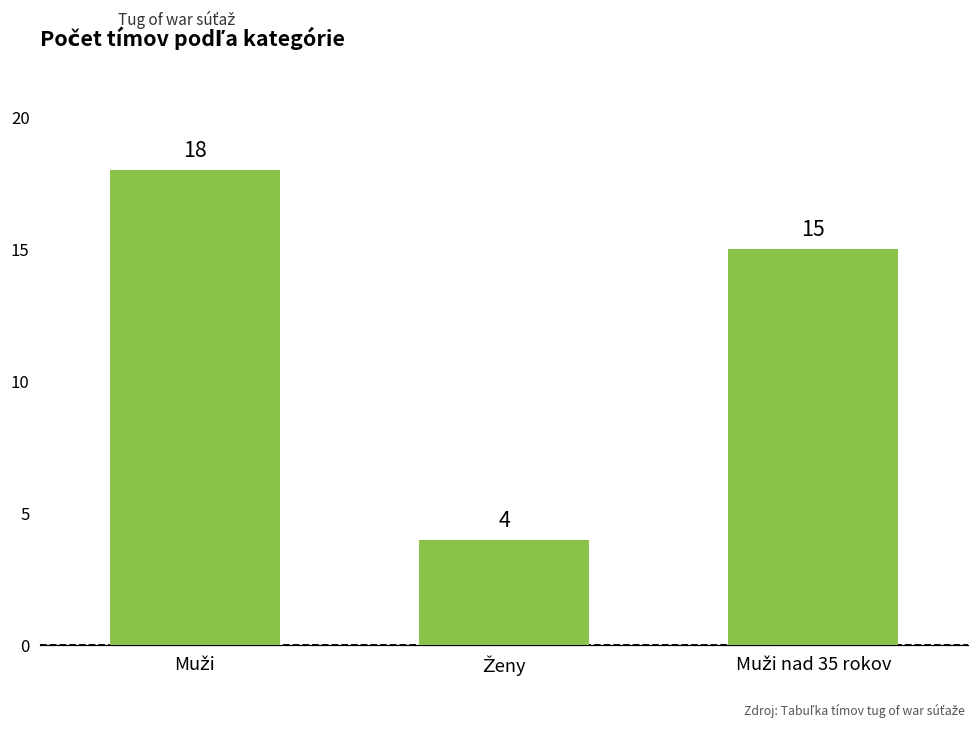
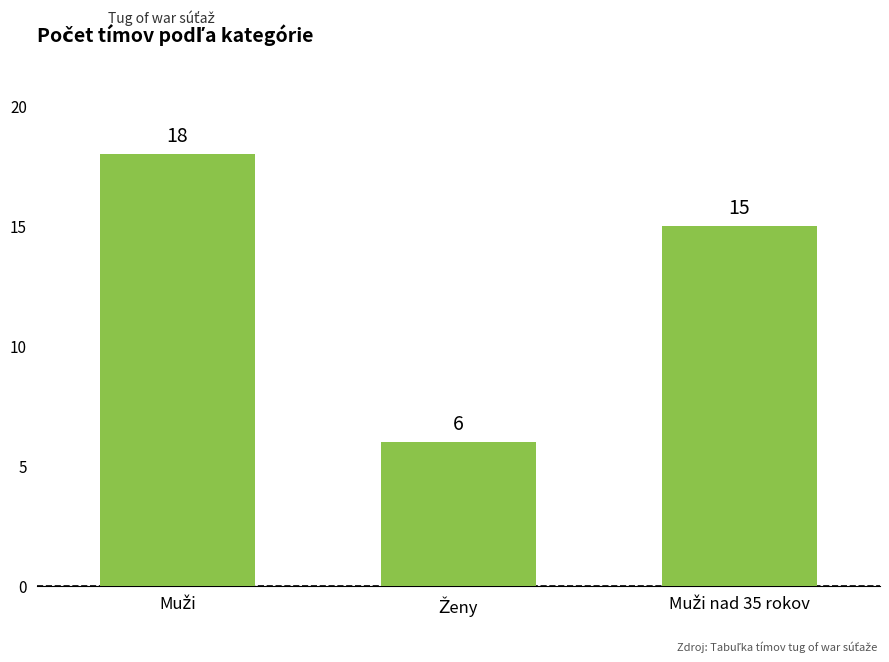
Ženy: 4 -> 6
